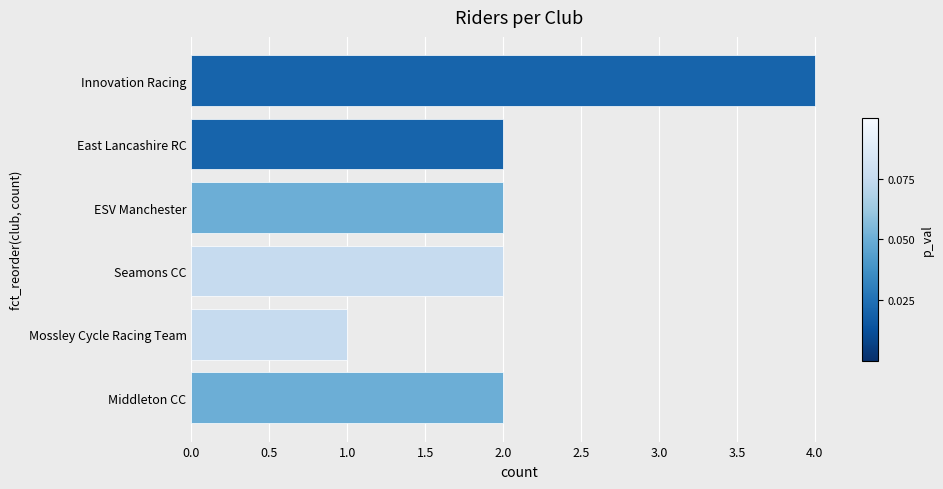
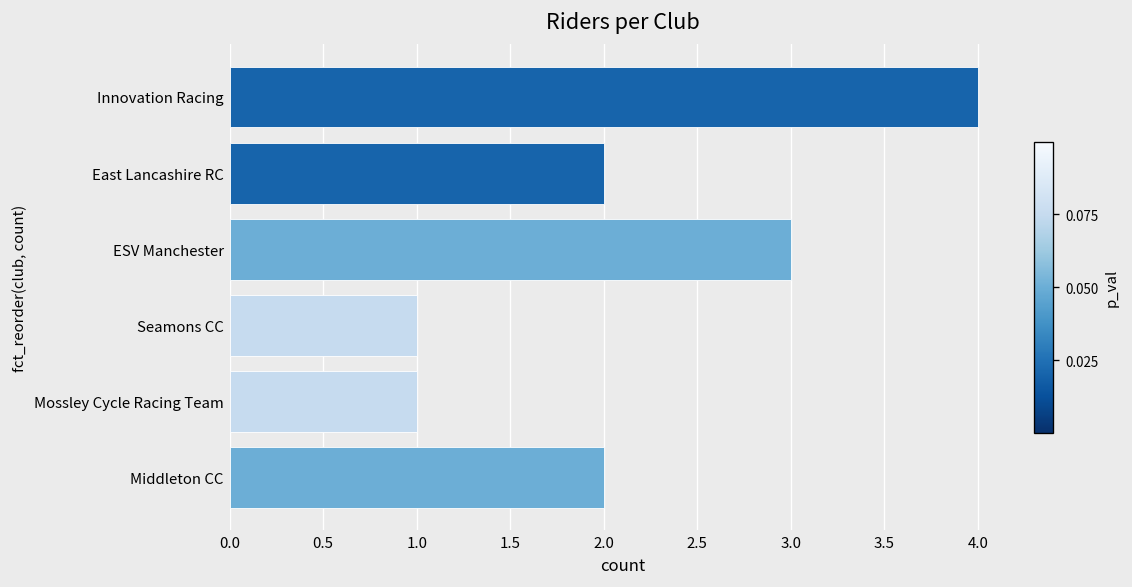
ESV Manchester: 2 -> 3
Seamons CC: 2 -> 1
